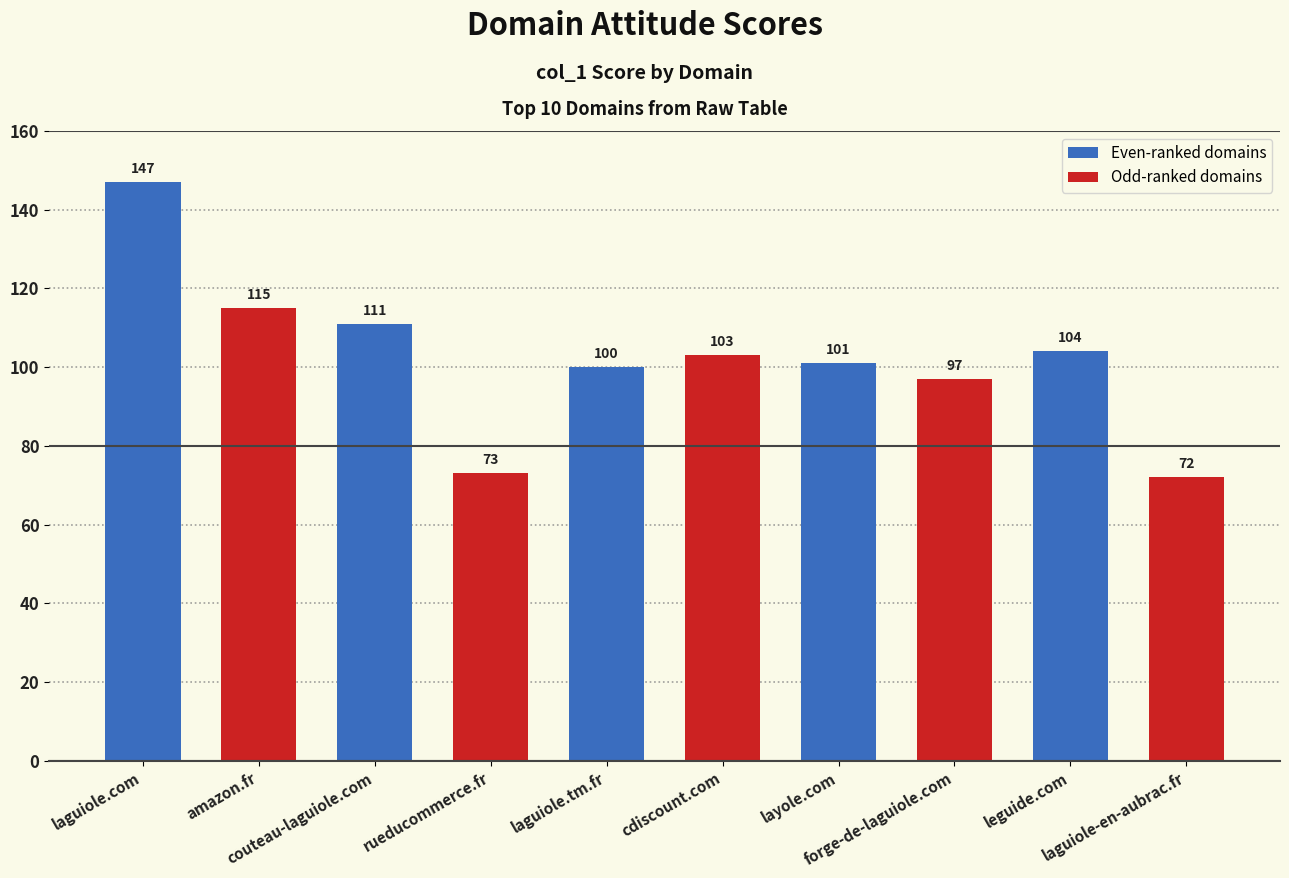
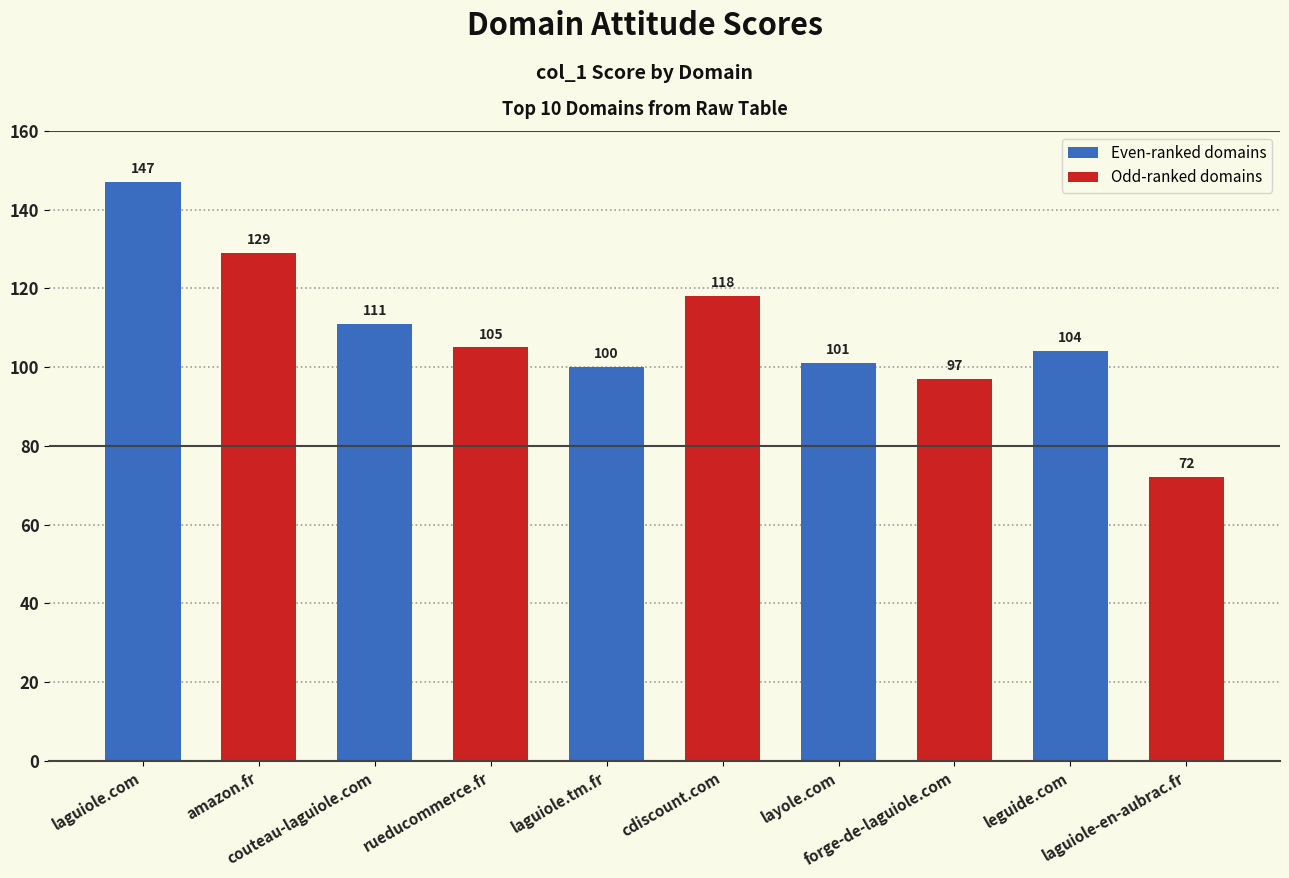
amazon.fr: 115 -> 129
rueducommerce.fr: 73 -> 105
cdiscount.com: 103 -> 118
